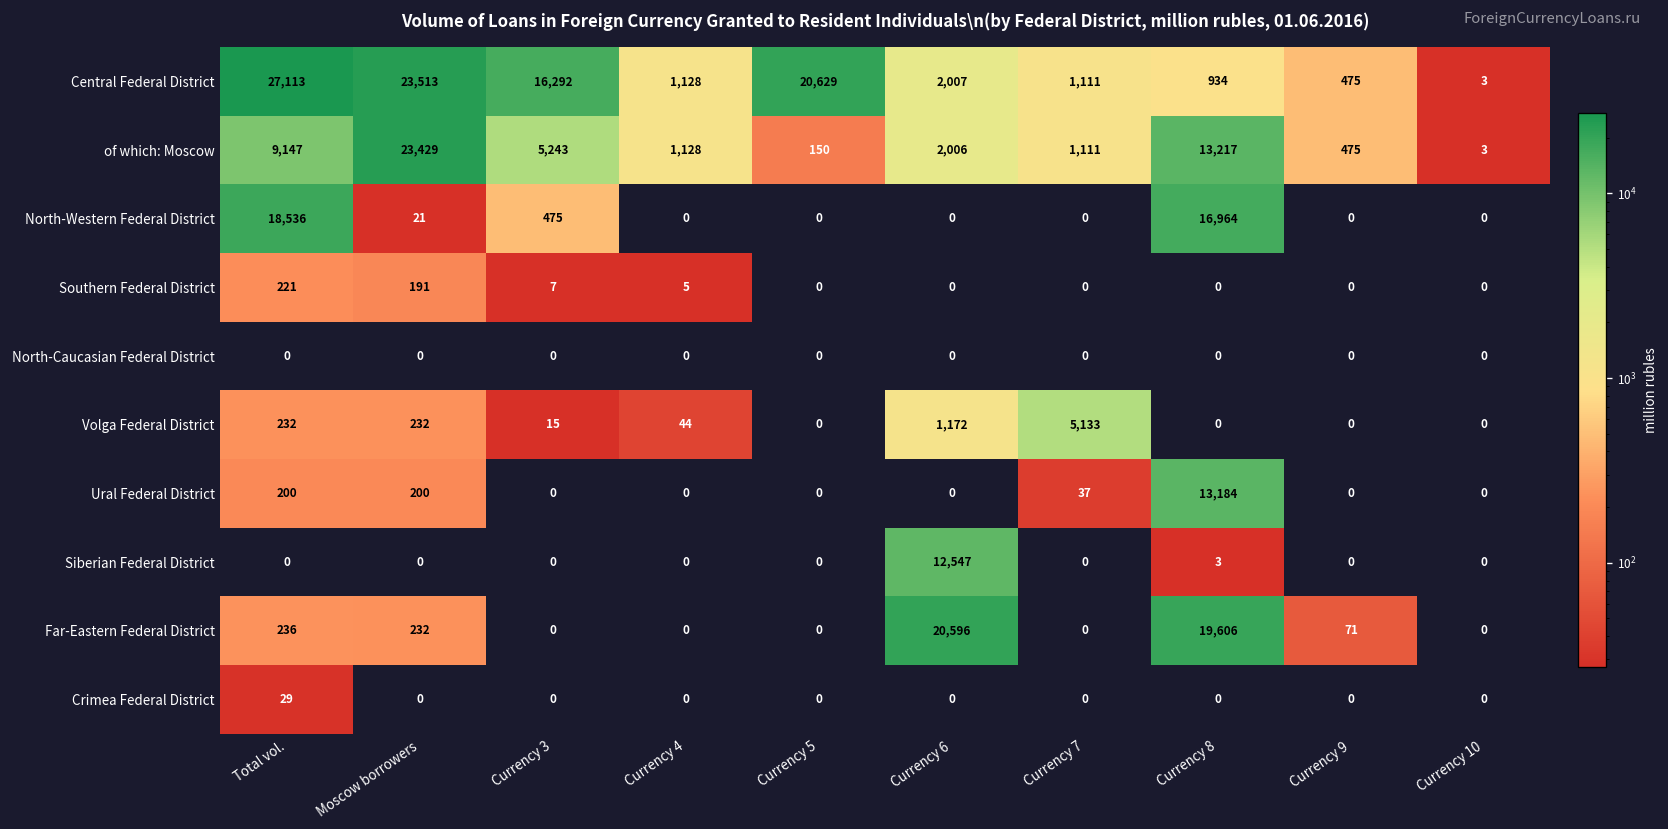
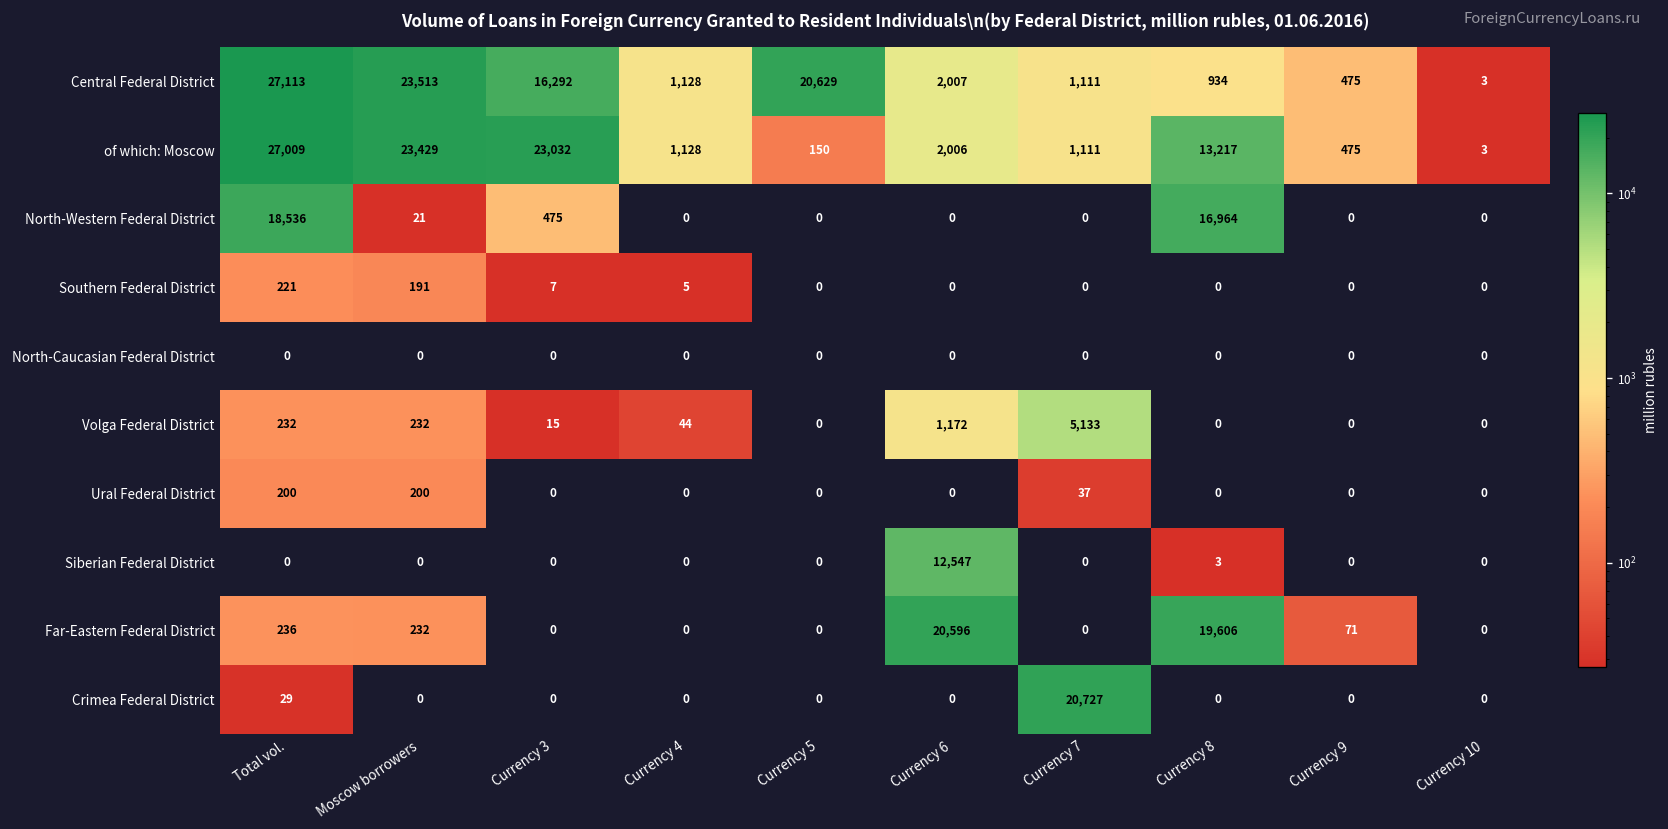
of which: Moscow, Total vol.: 9,147 -> 27,009
of which: Moscow, Currency 3: 5,243 -> 23,032
Ural Federal District, Currency 8: 13,184 -> 0
Crimea Federal District, Currency 7: 0 -> 20,727
